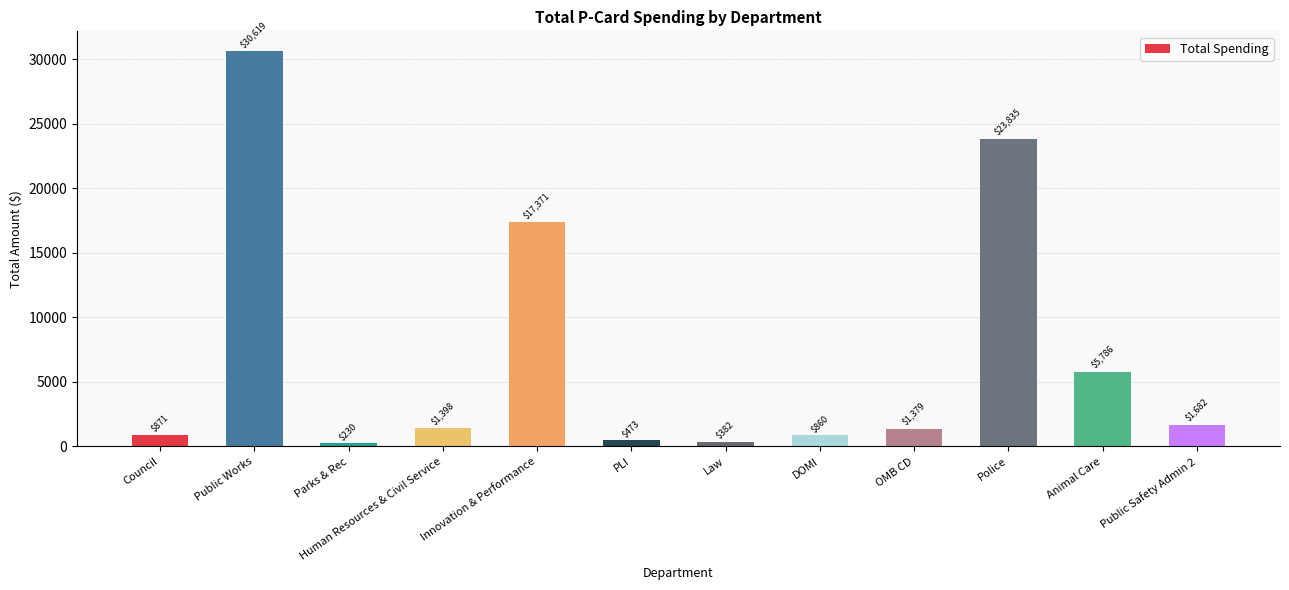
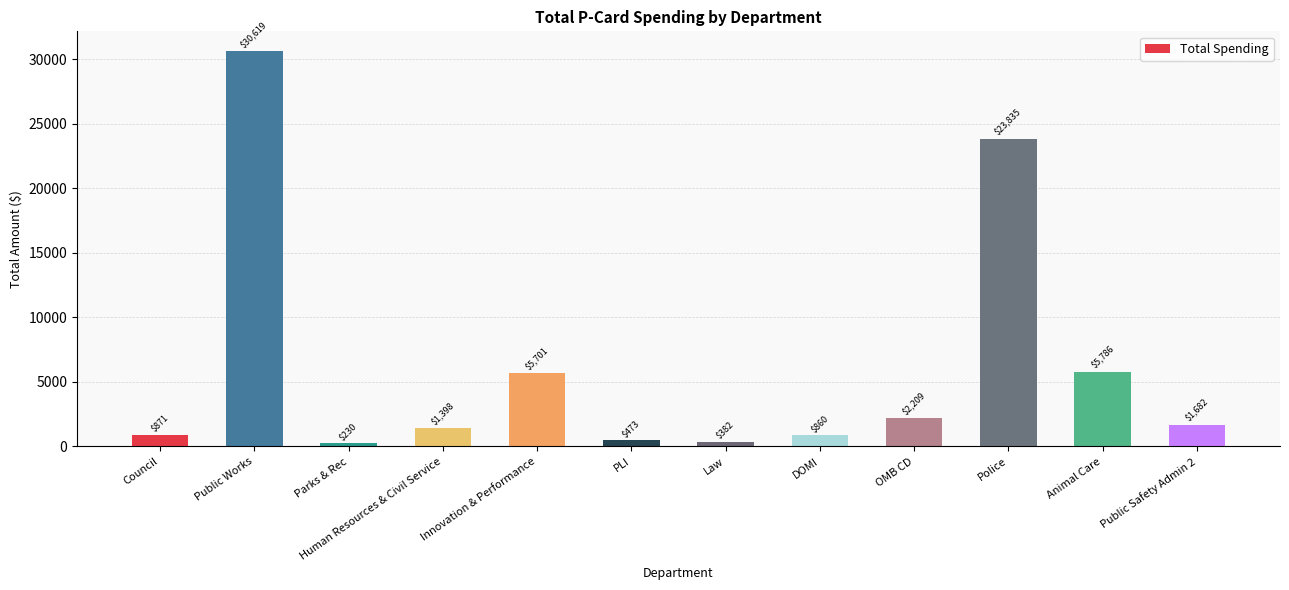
Innovation & Performance: $17,371 -> $5,701
OMB CD: $1,379 -> $2,209
